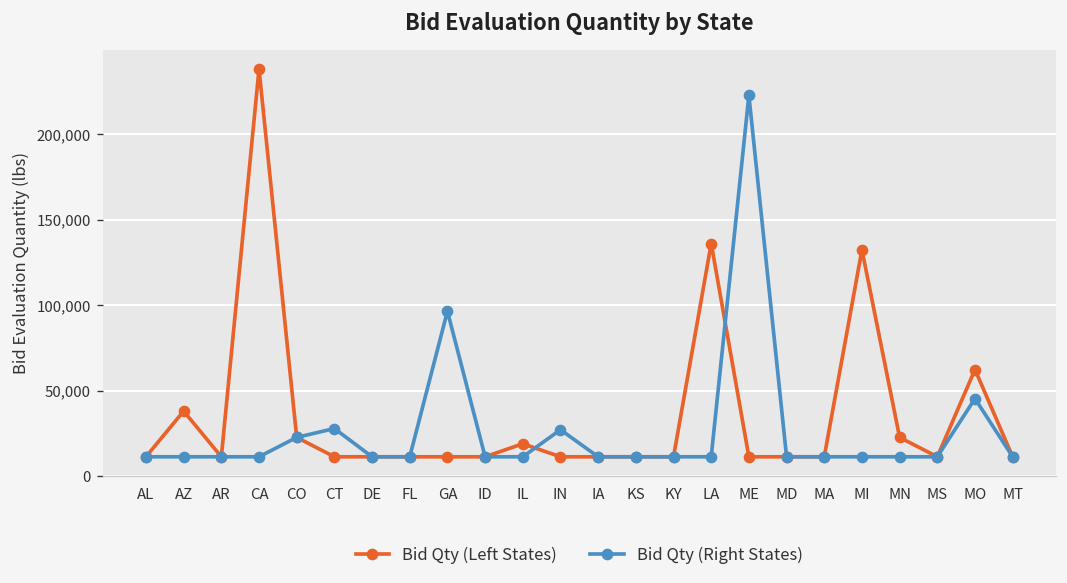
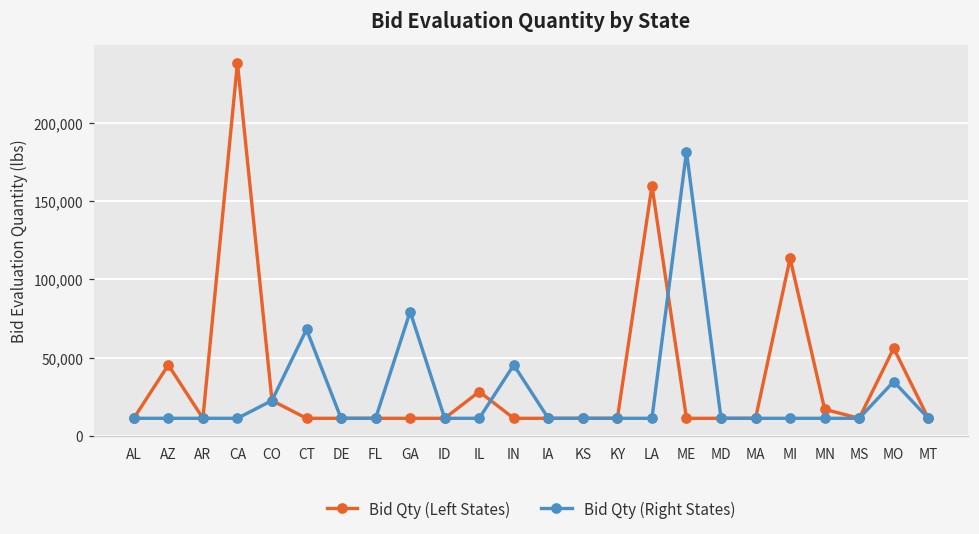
Bid Qty (Left States), AZ: 38,000 -> 45,000
Bid Qty (Right States), CT: 28,000 -> 68,000
Bid Qty (Right States), GA: 96,000 -> 79,000
Bid Qty (Left States), IL: 19,000 -> 28,000
Bid Qty (Right States), IN: 27,000 -> 45,000
Bid Qty (Left States), LA: 136,000 -> 160,000
Bid Qty (Right States), ME: 223,000 -> 181,000
Bid Qty (Left States), MI: 132,000 -> 113,000
Bid Qty (Left States), MN: 23,000 -> 17,000
Bid Qty (Left States), MO: 62,000 -> 56,000
Bid Qty (Right States), MO: 45,000 -> 35,000
